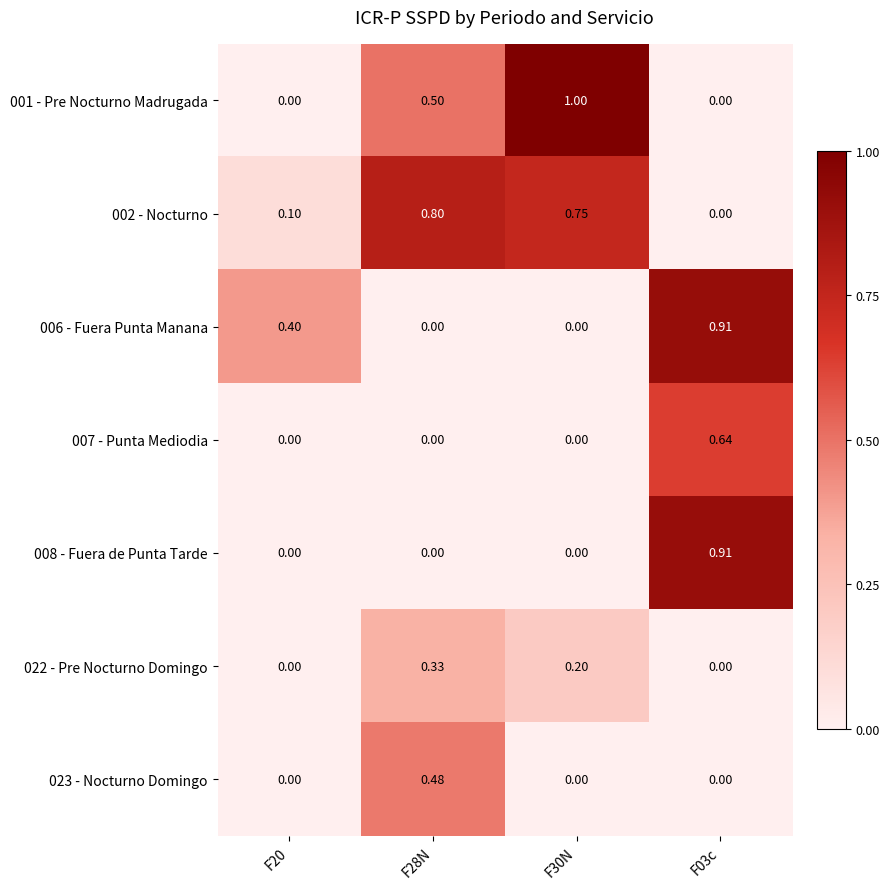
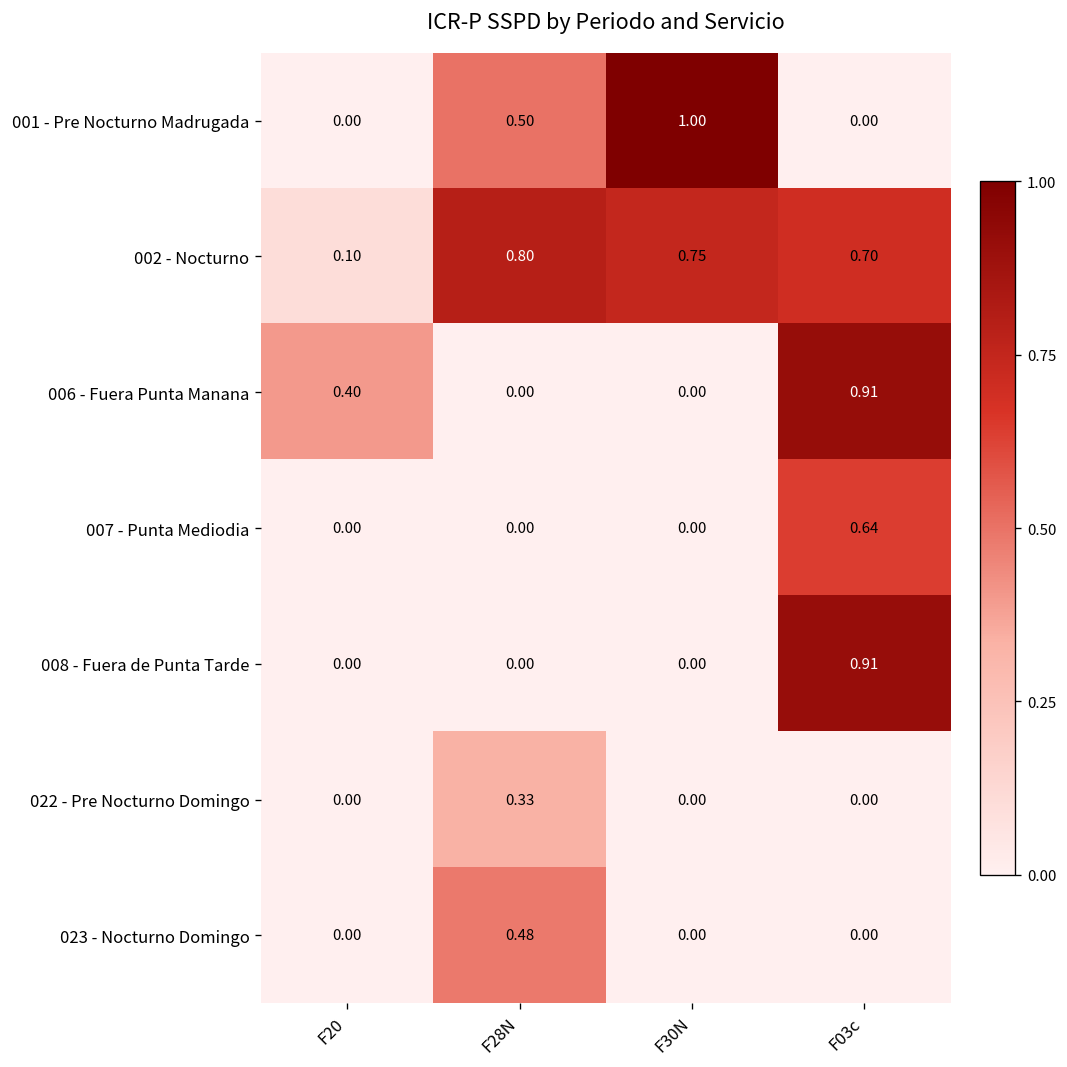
002 - Nocturno, F03c: 0.00 -> 0.70
022 - Pre Nocturno Domingo, F30N: 0.20 -> 0.00
